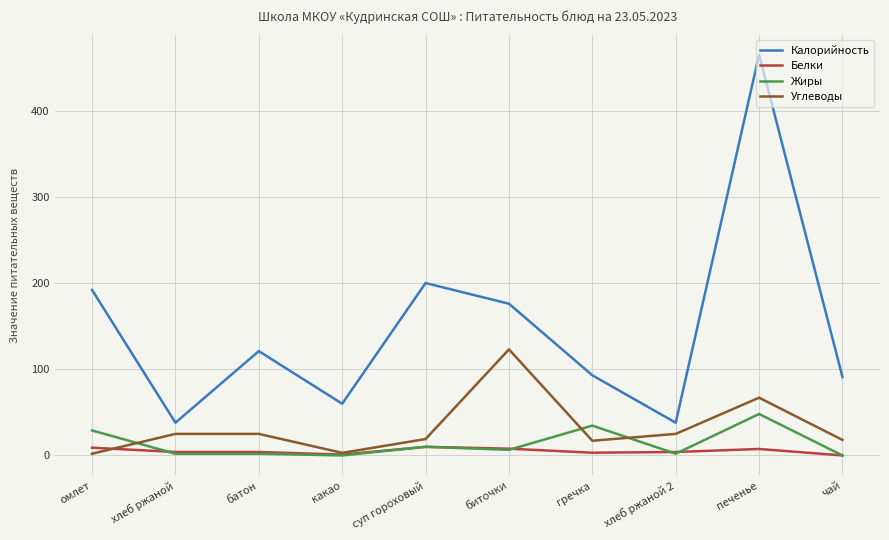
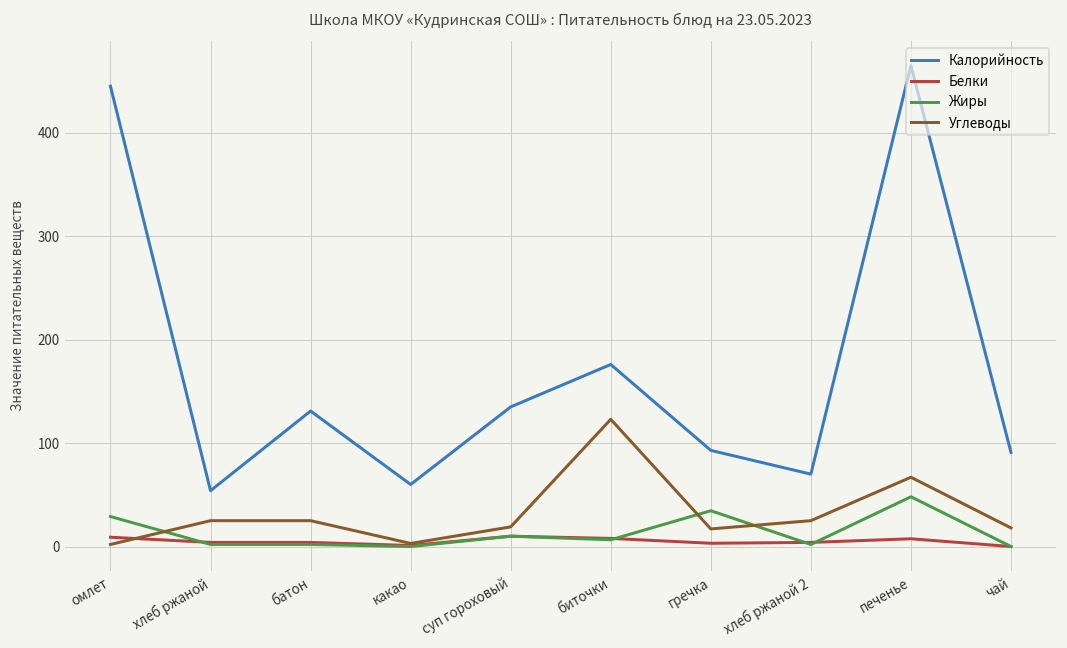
Калорийность, омлет: 190 -> 450
Калорийность, хлеб ржаной: 40 -> 50
Калорийность, батон: 120 -> 130
Калорийность, суп гороховый: 200 -> 140
Калорийность, хлеб ржаной 2: 40 -> 70
